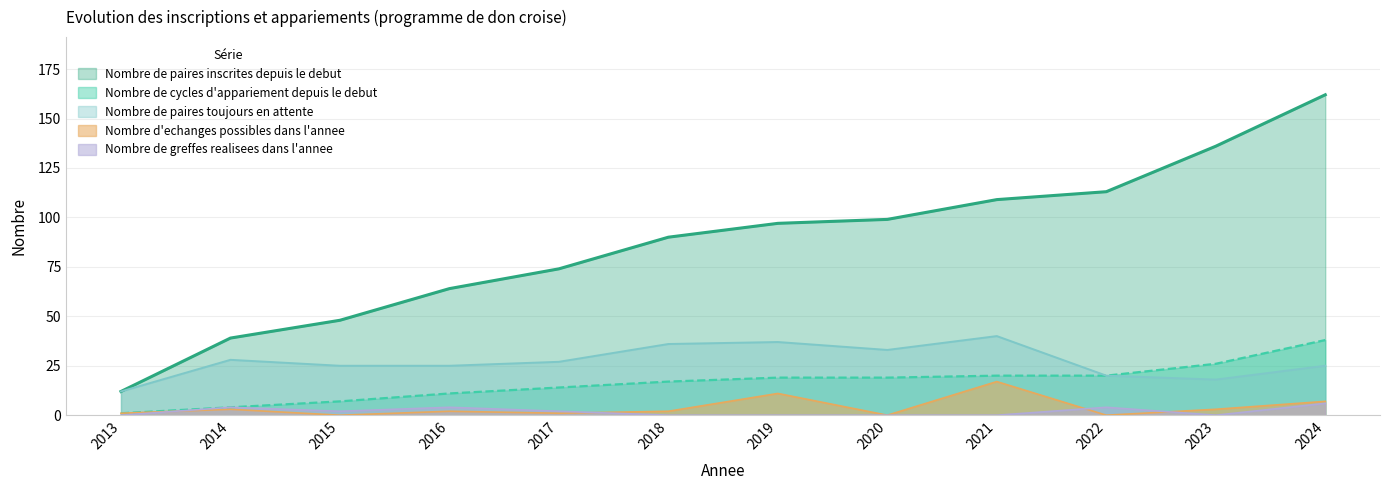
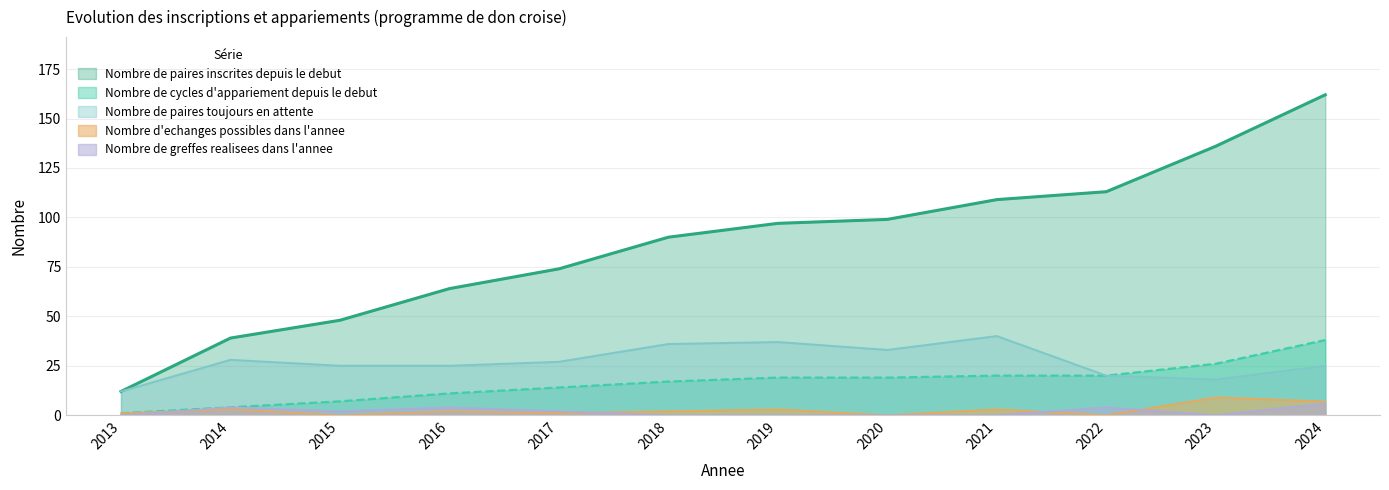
Nombre d'echanges possibles dans l'annee, 2019: 11 -> 3
Nombre d'echanges possibles dans l'annee, 2021: 17 -> 3
Nombre d'echanges possibles dans l'annee, 2023: 3 -> 9
